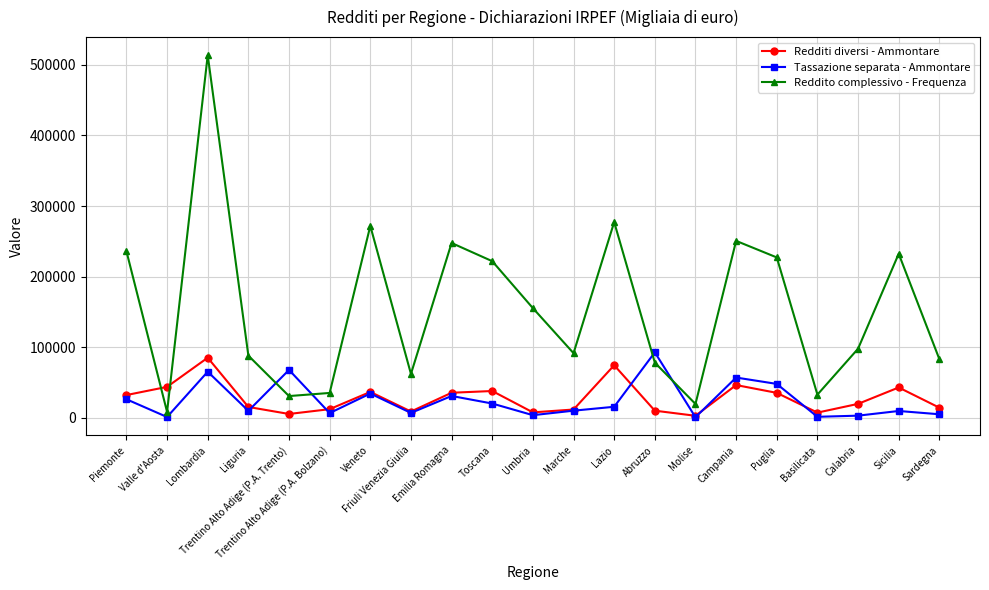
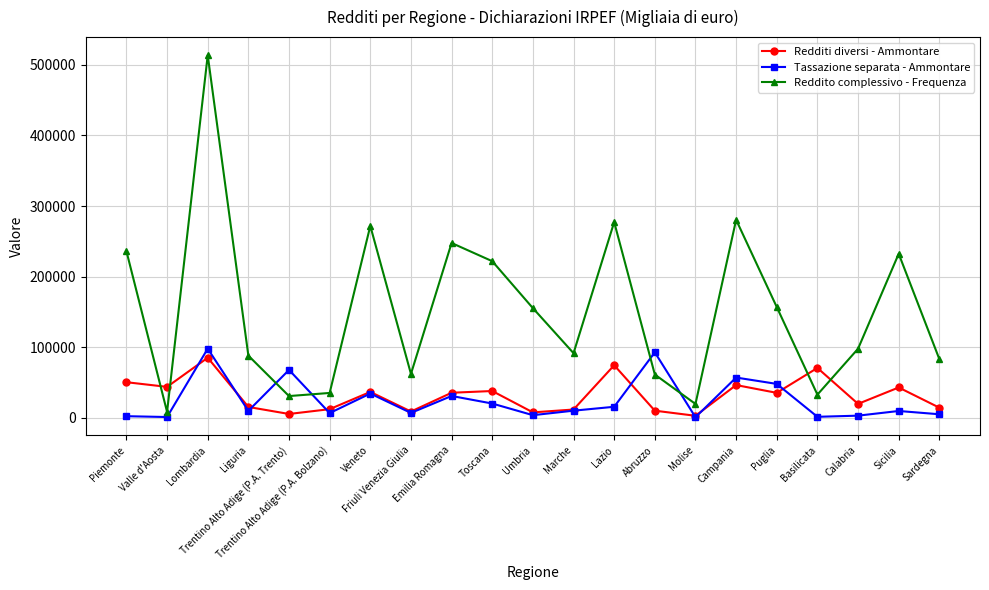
Redditi diversi - Ammontare, Piemonte: 30000 -> 50000
Tassazione separata - Ammontare, Piemonte: 30000 -> 0
Tassazione separata - Ammontare, Lombardia: 70000 -> 100000
Reddito complessivo - Frequenza, Abruzzo: 80000 -> 60000
Reddito complessivo - Frequenza, Campania: 250000 -> 280000
Reddito complessivo - Frequenza, Puglia: 230000 -> 160000
Redditi diversi - Ammontare, Basilicata: 10000 -> 70000
